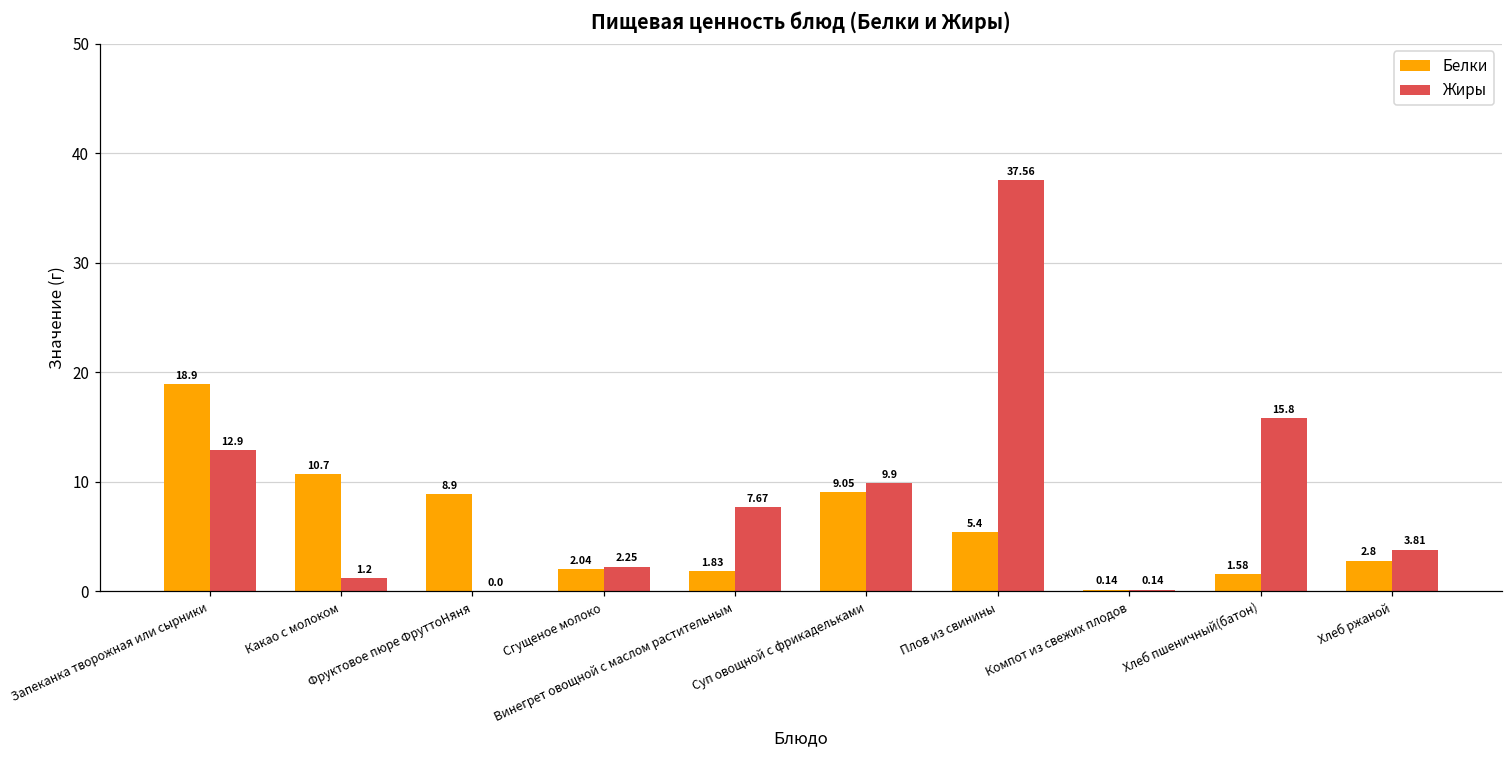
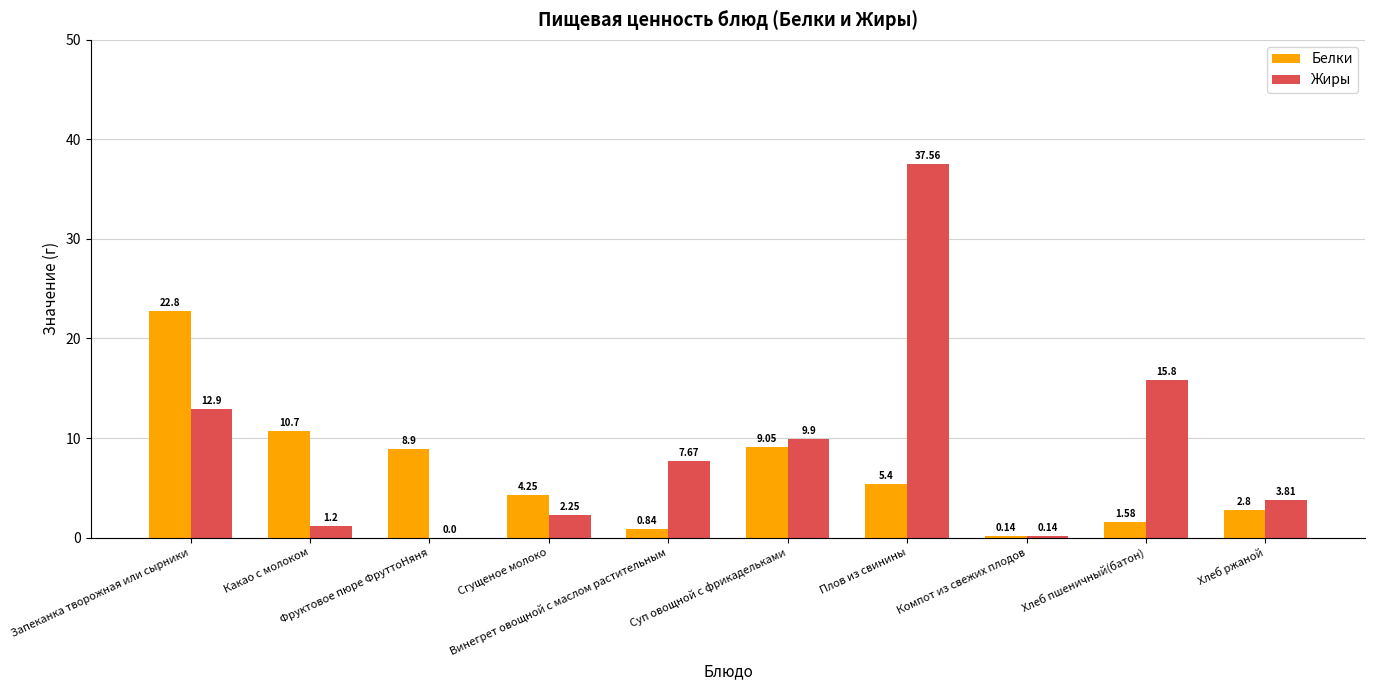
Белки, Запеканка творожная или сырники: 18.9 -> 22.8
Белки, Сгущеное молоко: 2.04 -> 4.25
Белки, Винегрет овощной с маслом растительным: 1.83 -> 0.84
